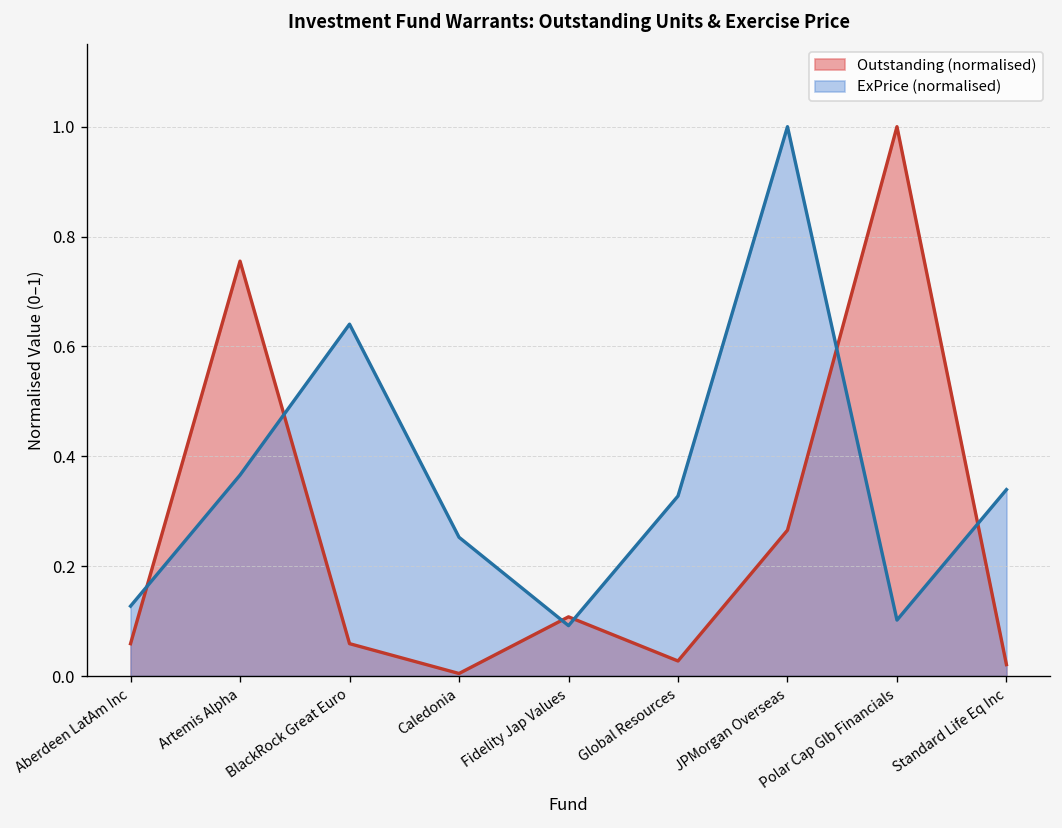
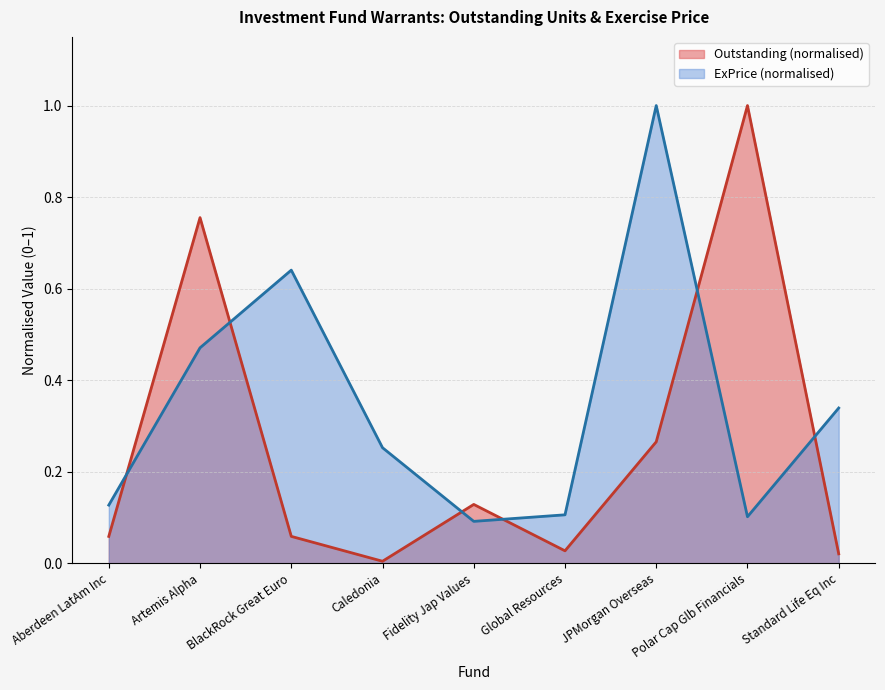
ExPrice (normalised), Artemis Alpha: 0.37 -> 0.47
Outstanding (normalised), Fidelity Jap Values: 0.11 -> 0.13
ExPrice (normalised), Global Resources: 0.33 -> 0.11
